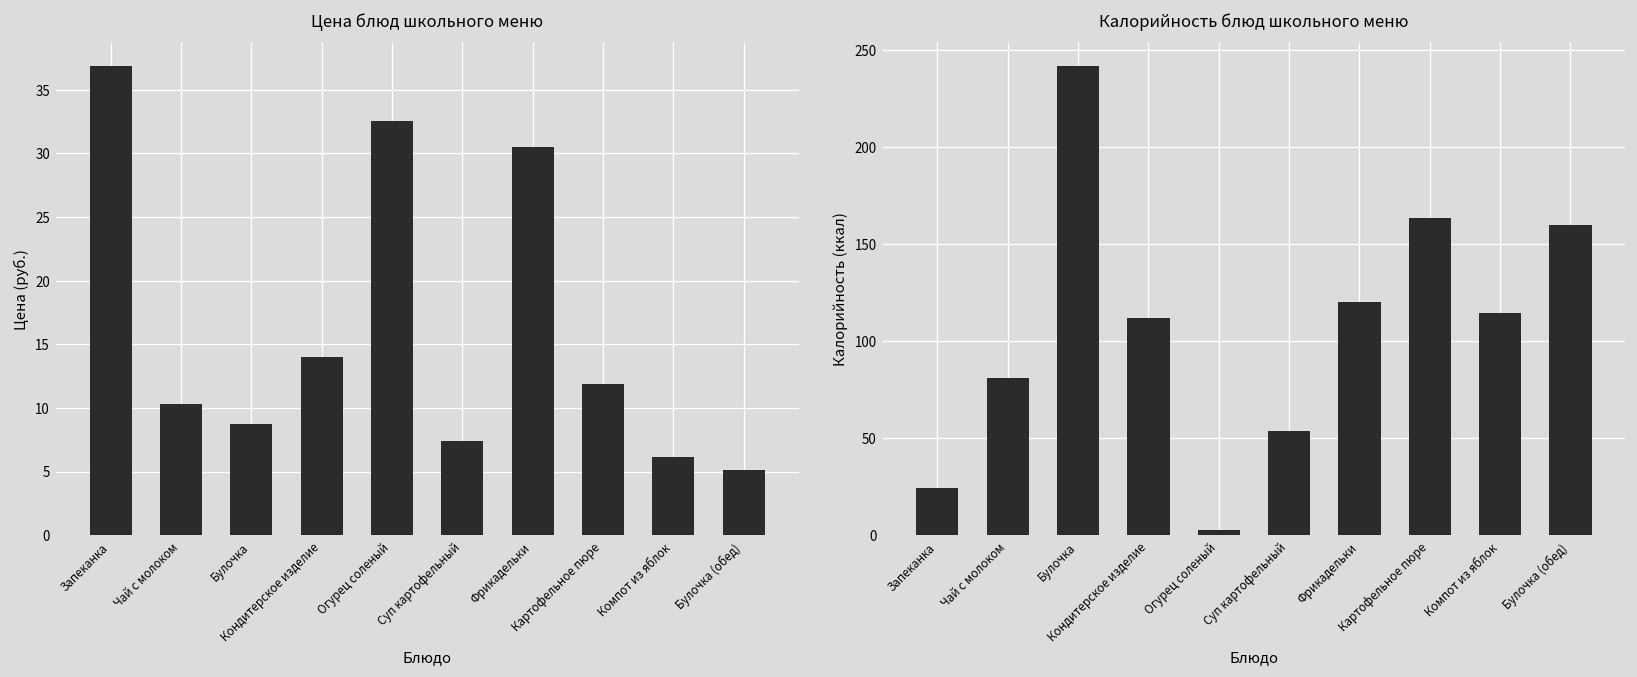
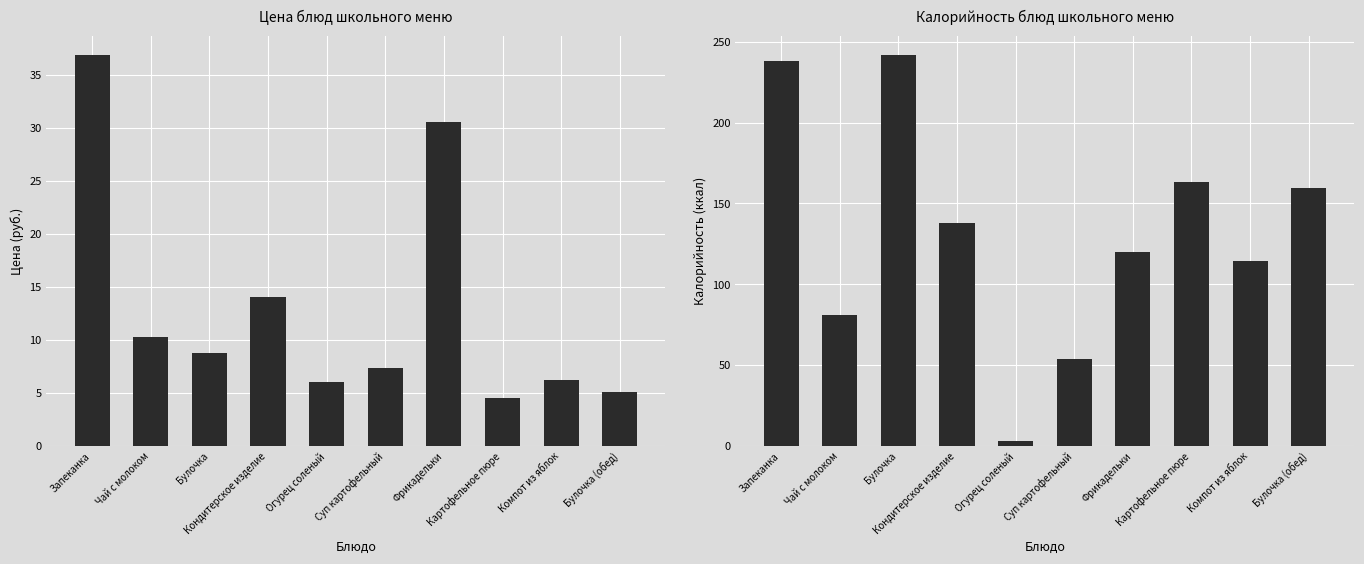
Цена блюд школьного меню, Огурец соленый: 32.5 -> 6.0
Цена блюд школьного меню, Картофельное пюре: 11.9 -> 4.6
Калорийность блюд школьного меню, Запеканка: 25 -> 238
Калорийность блюд школьного меню, Кондитерское изделие: 112 -> 138
